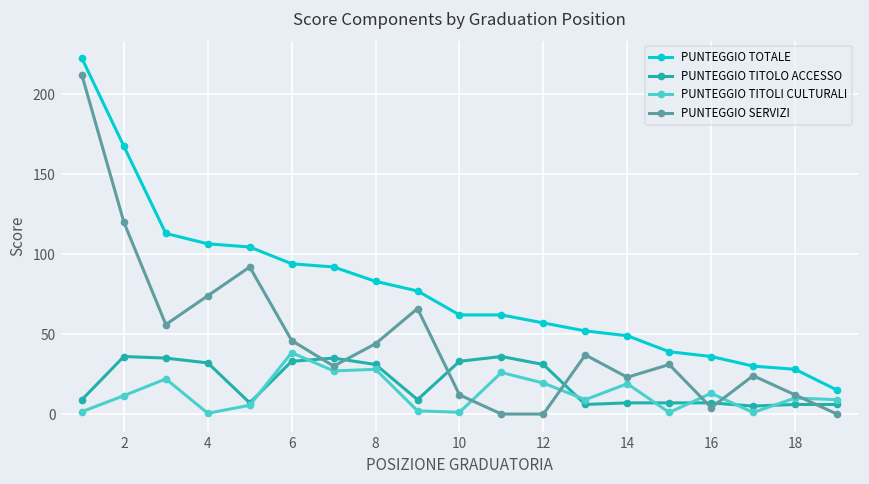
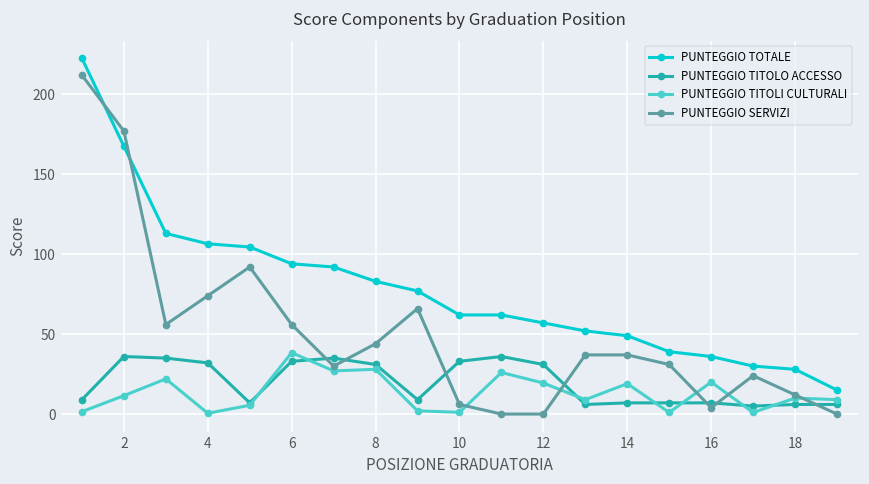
PUNTEGGIO SERVIZI, 2: 120 -> 177
PUNTEGGIO SERVIZI, 6: 46 -> 56
PUNTEGGIO SERVIZI, 10: 12 -> 6
PUNTEGGIO SERVIZI, 14: 23 -> 37
PUNTEGGIO TITOLI CULTURALI, 16: 13 -> 20
